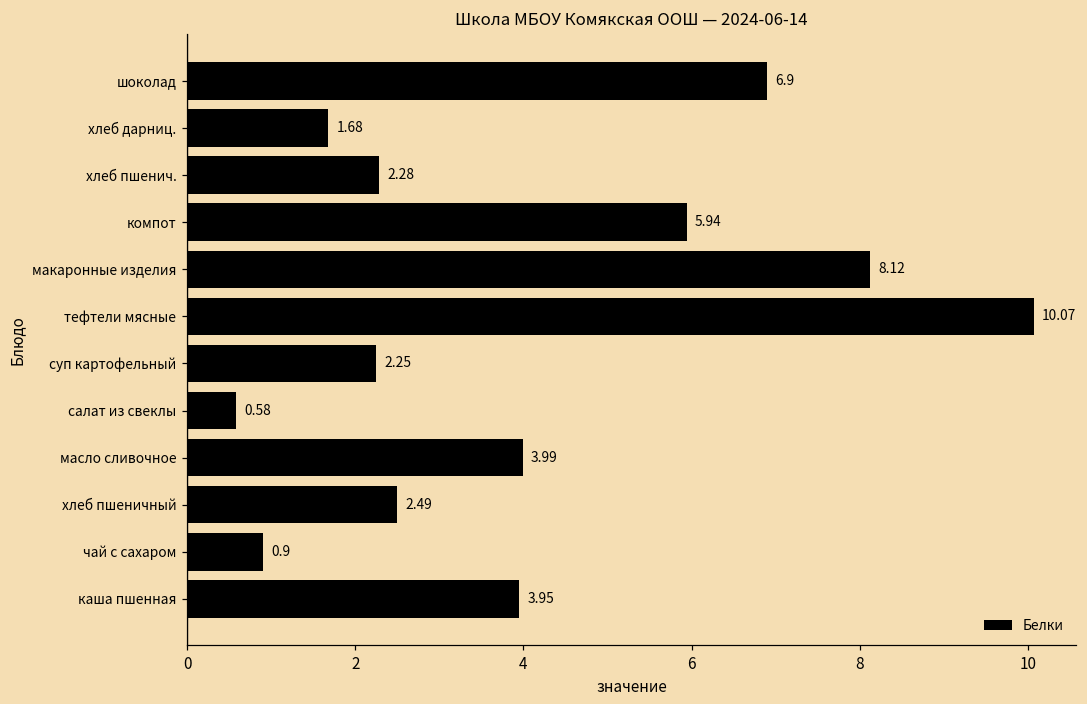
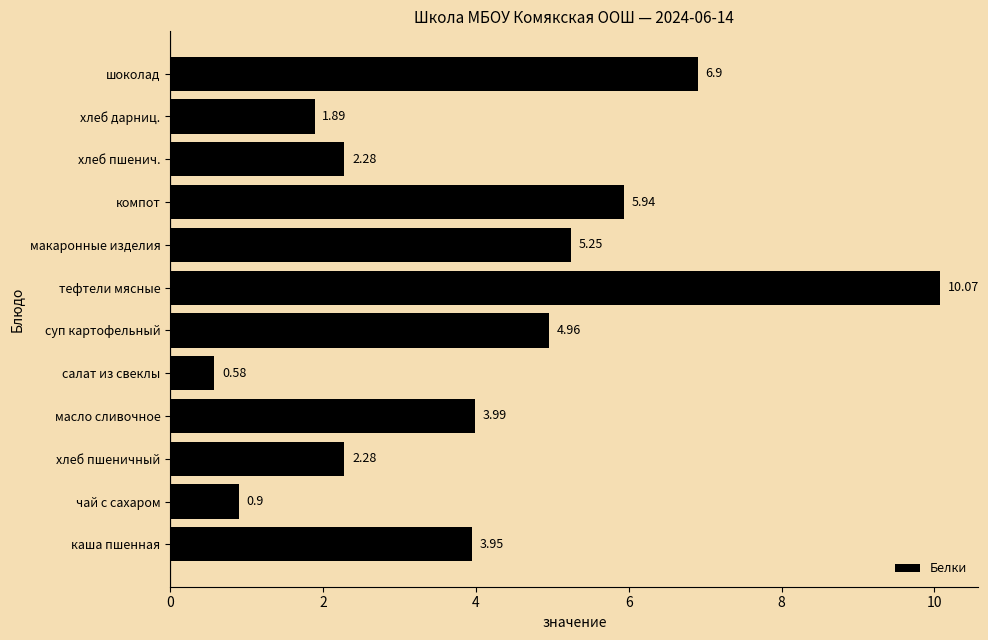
хлеб дарниц.: 1.68 -> 1.89
макаронные изделия: 8.12 -> 5.25
суп картофельный: 2.25 -> 4.96
хлеб пшеничный: 2.49 -> 2.28
